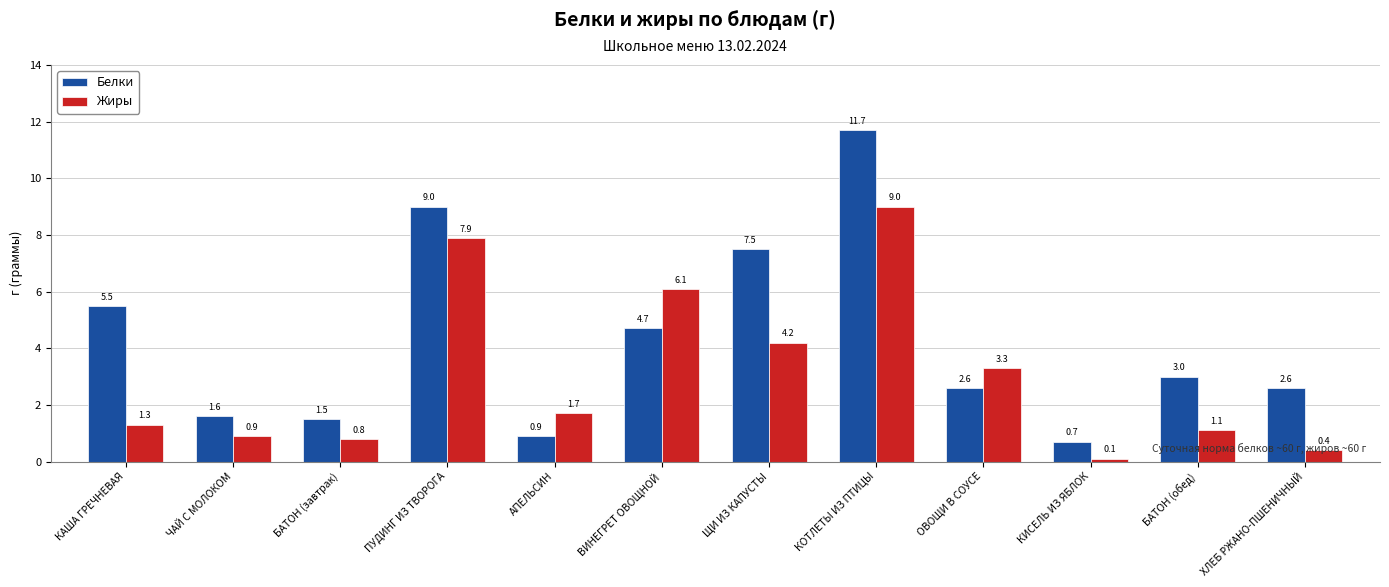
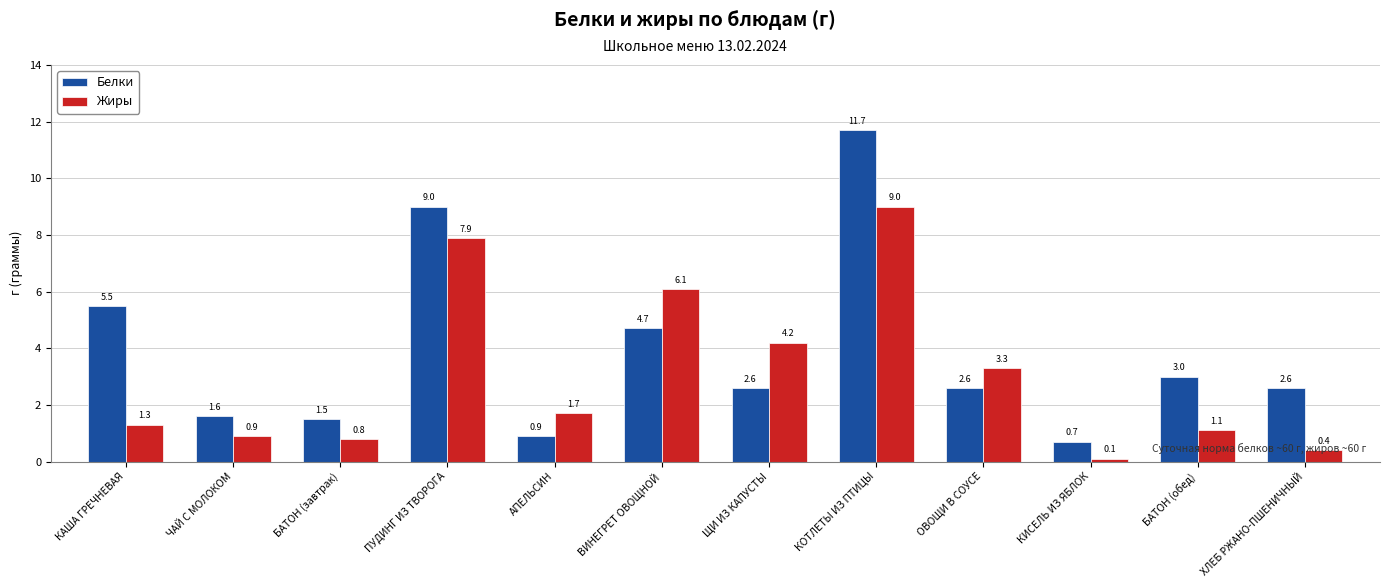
Белки, ЩИ ИЗ КАПУСТЫ: 7.5 -> 2.6
